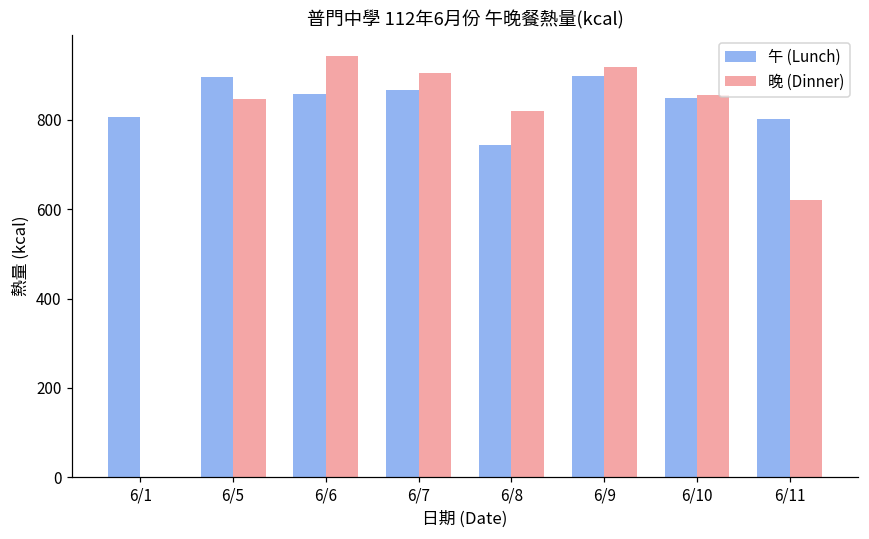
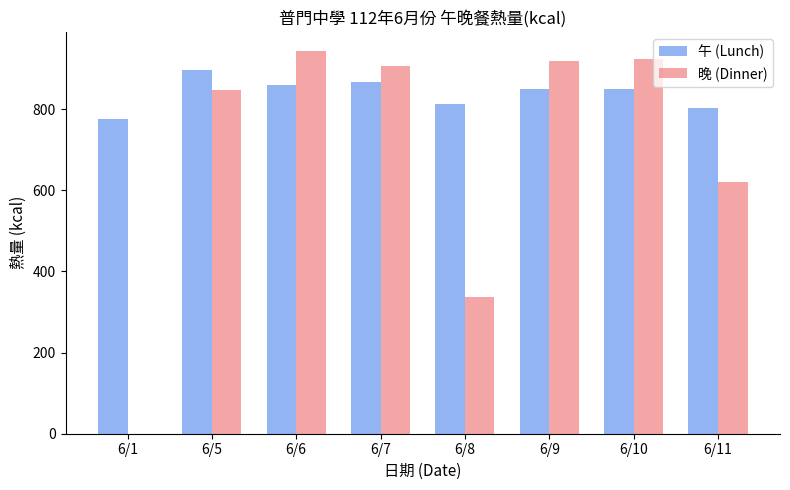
午 (Lunch), 6/1: 810 -> 780
午 (Lunch), 6/8: 740 -> 810
晚 (Dinner), 6/8: 820 -> 340
午 (Lunch), 6/9: 900 -> 850
晚 (Dinner), 6/10: 860 -> 920
